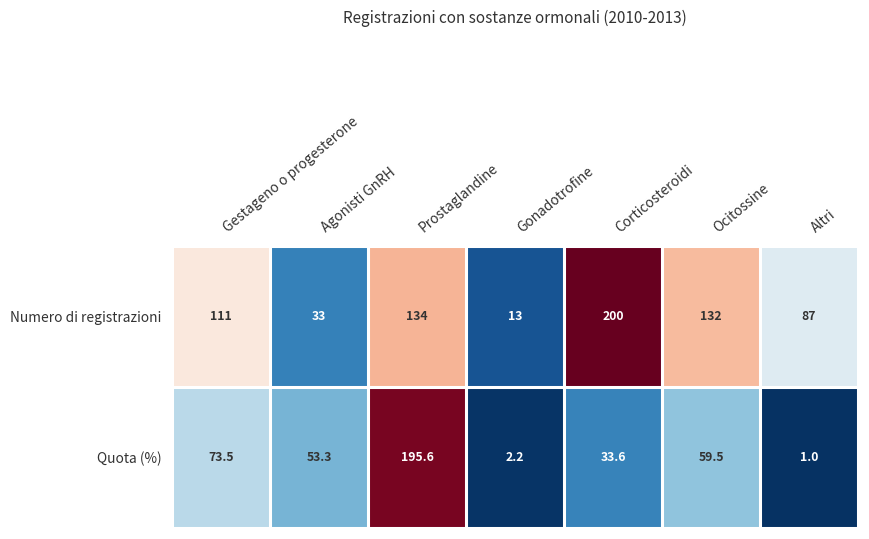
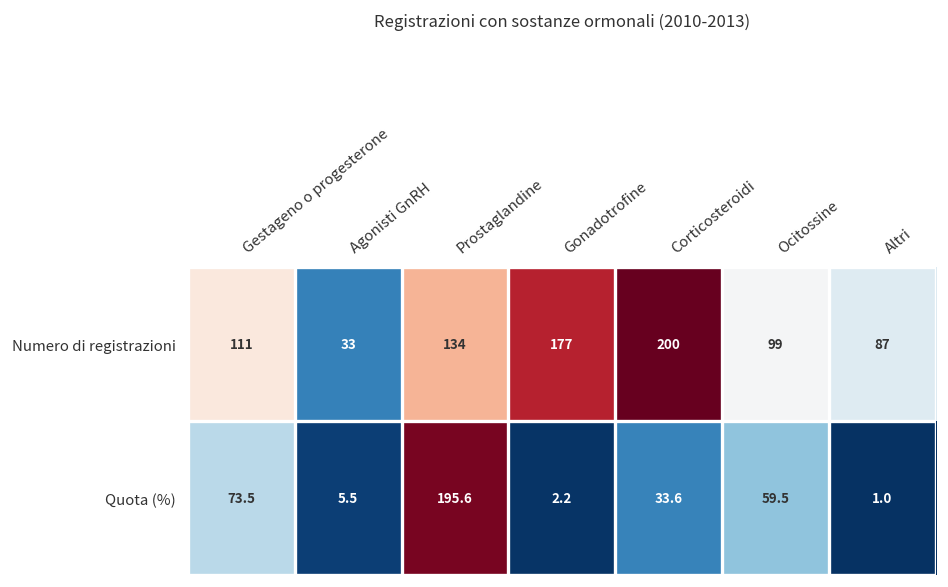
Numero di registrazioni, Gonadotrofine: 13 -> 177
Numero di registrazioni, Ocitossine: 132 -> 99
Quota (%), Agonisti GnRH: 53.3 -> 5.5
